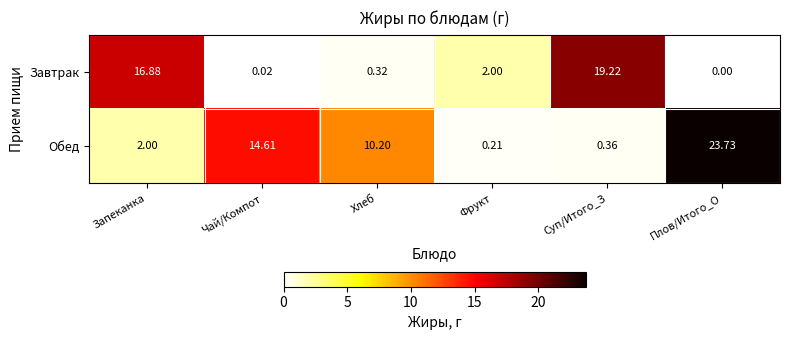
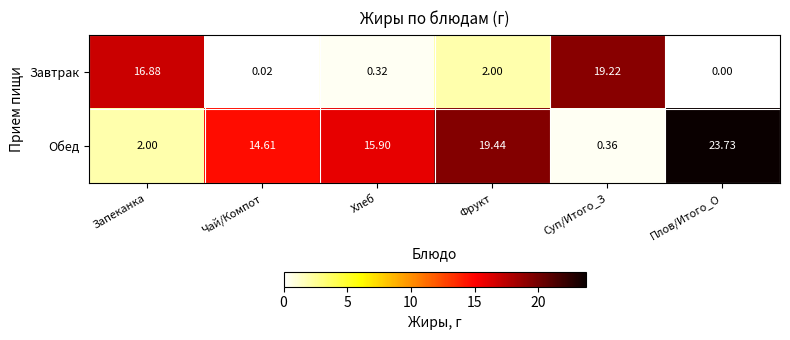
Обед, Хлеб: 10.20 -> 15.90
Обед, Фрукт: 0.21 -> 19.44
